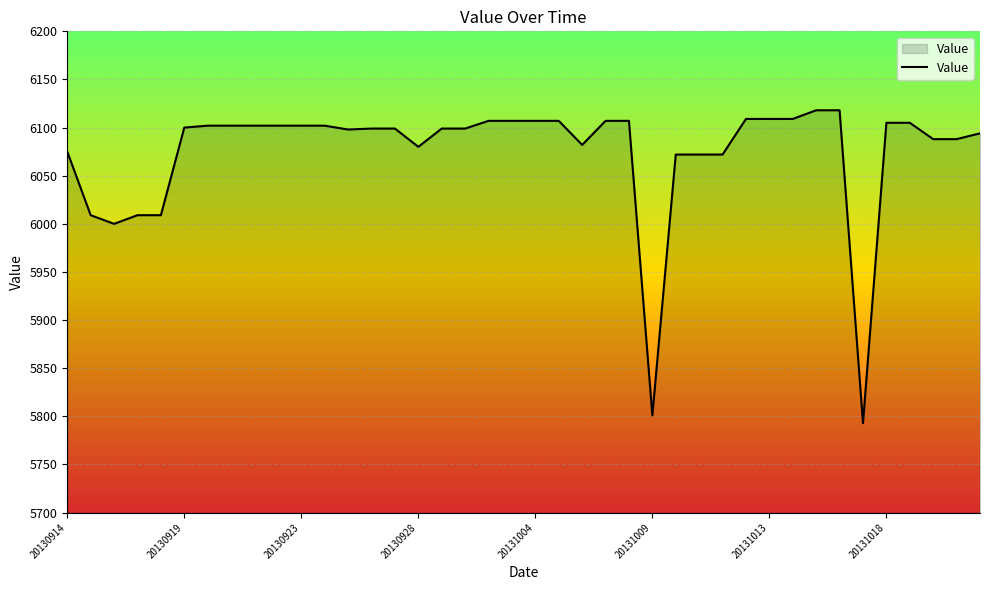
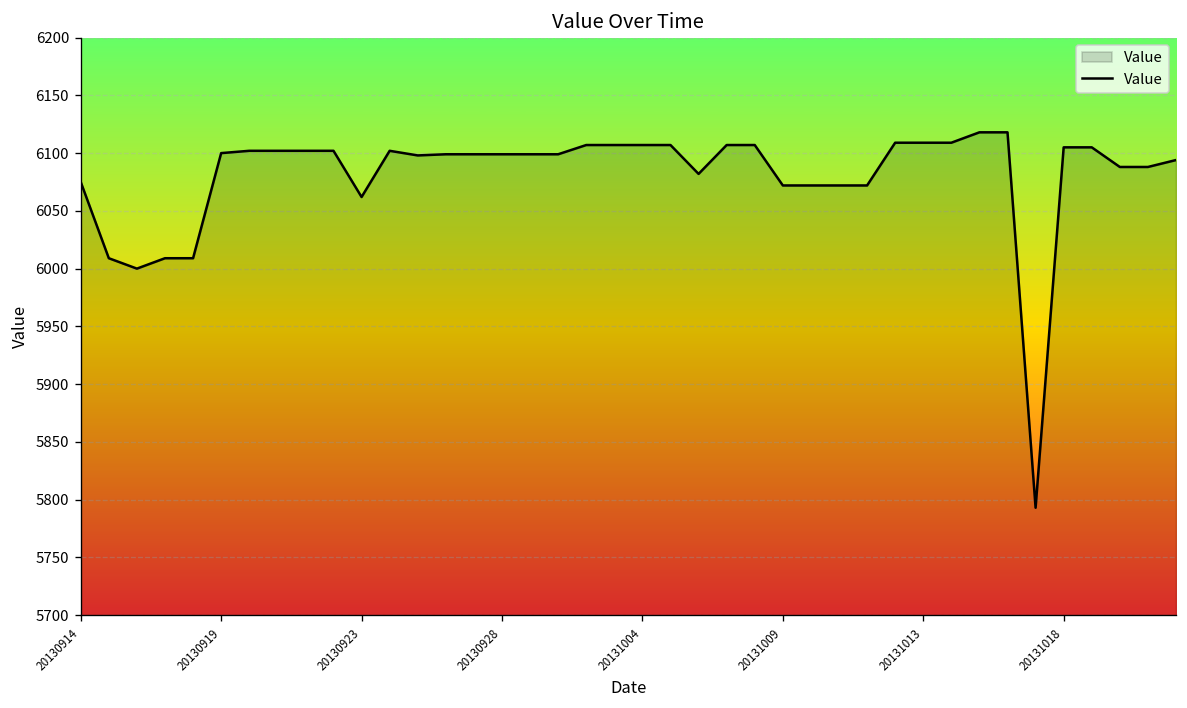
20130923: 6100 -> 6060
20130928: 6080 -> 6100
20131009: 5800 -> 6070
